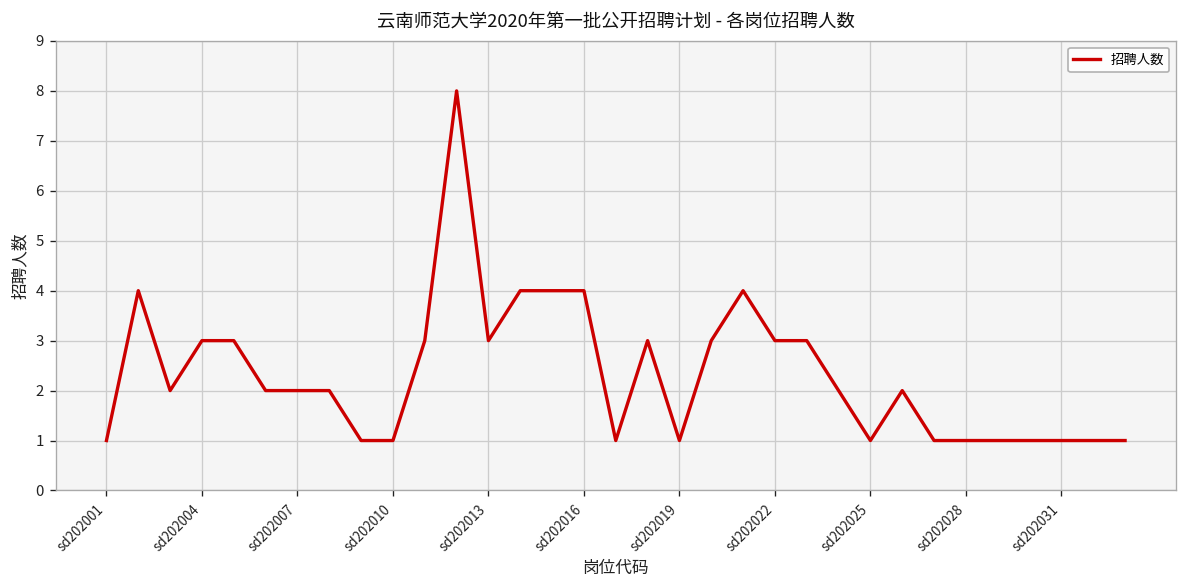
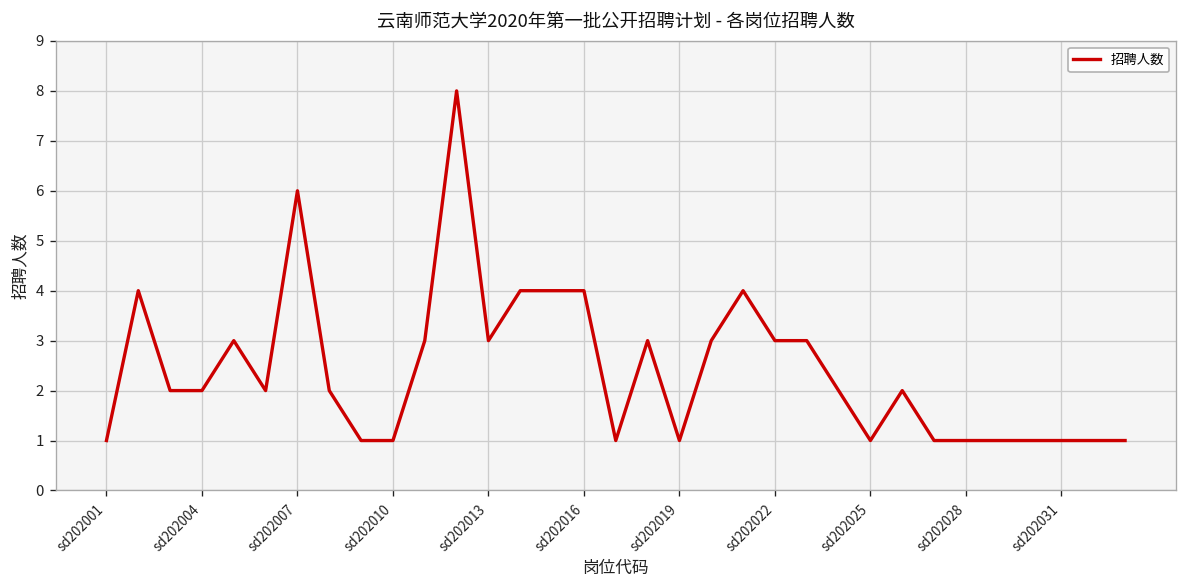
sd202004: 3 -> 2
sd202007: 2 -> 6
